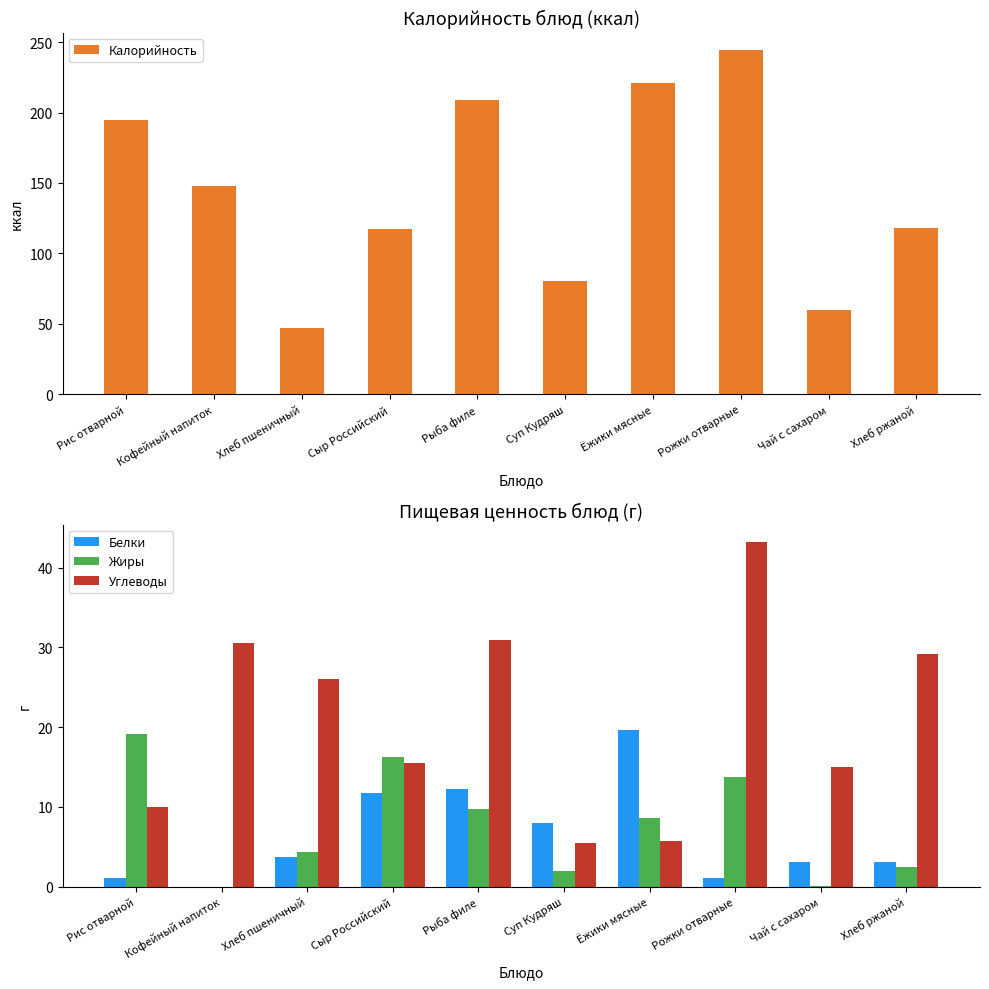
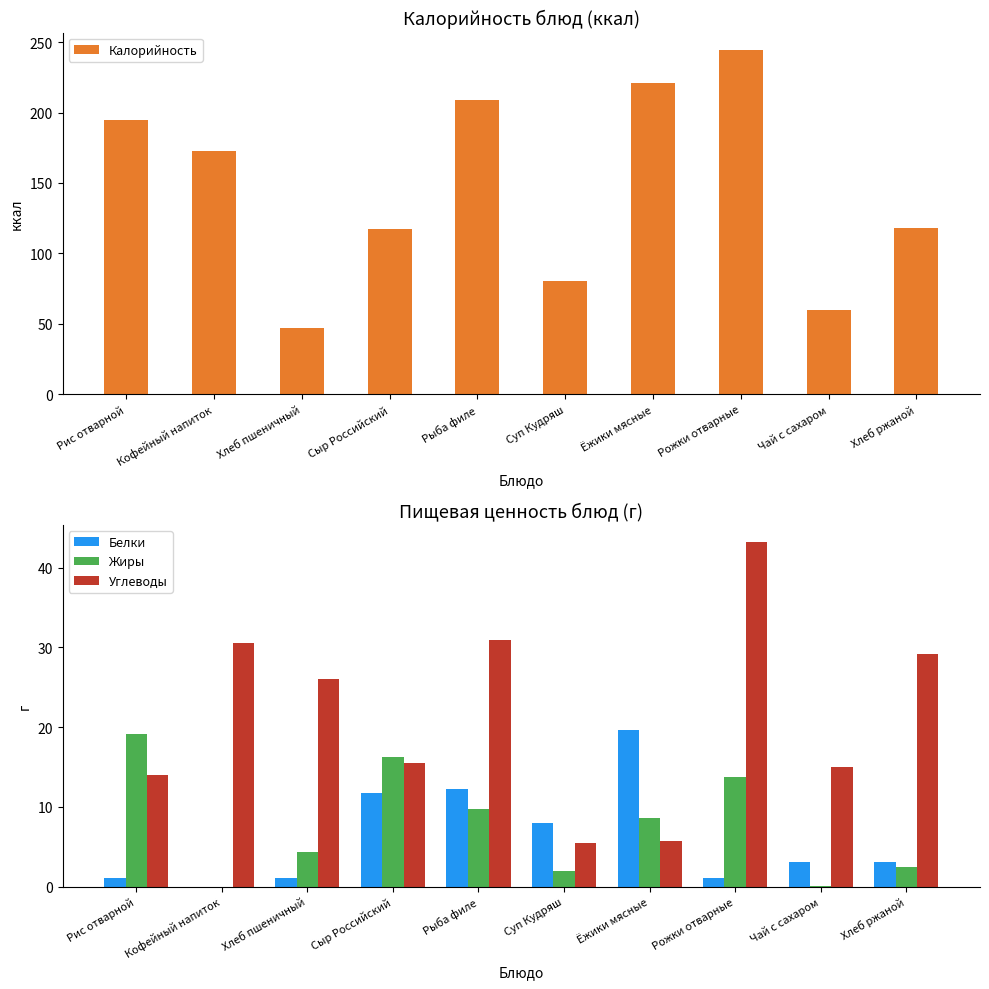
Калорийность блюд (ккал), Кофейный напиток: 148 -> 173
Пищевая ценность блюд (г), Углеводы, Рис отварной: 10 -> 14
Пищевая ценность блюд (г), Белки, Хлеб пшеничный: 4 -> 1
